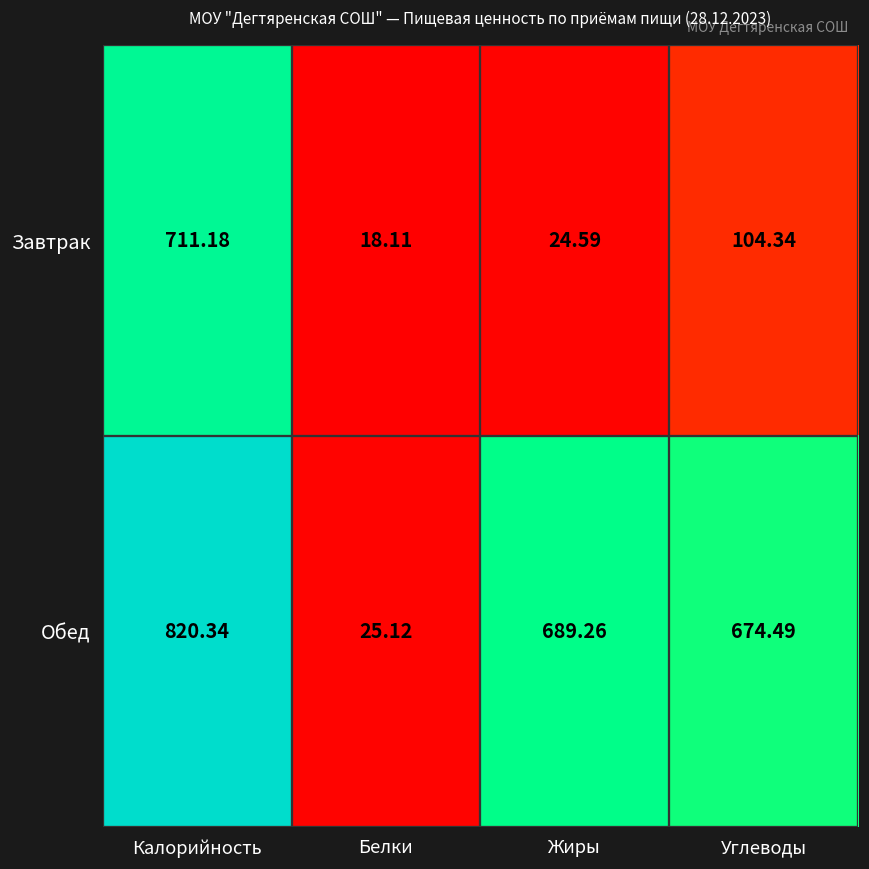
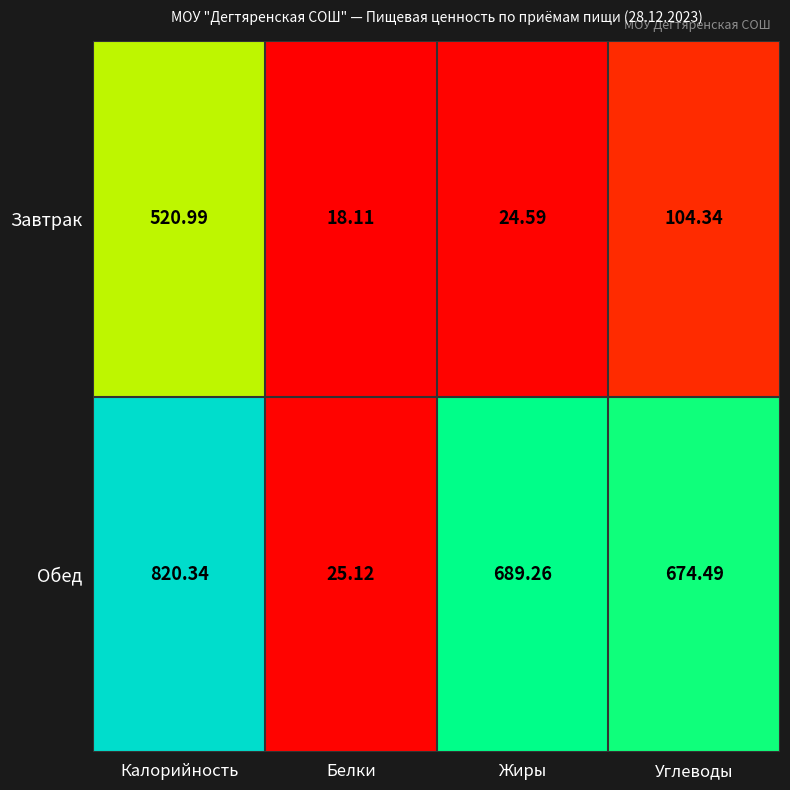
Завтрак, Калорийность: 711.18 -> 520.99
